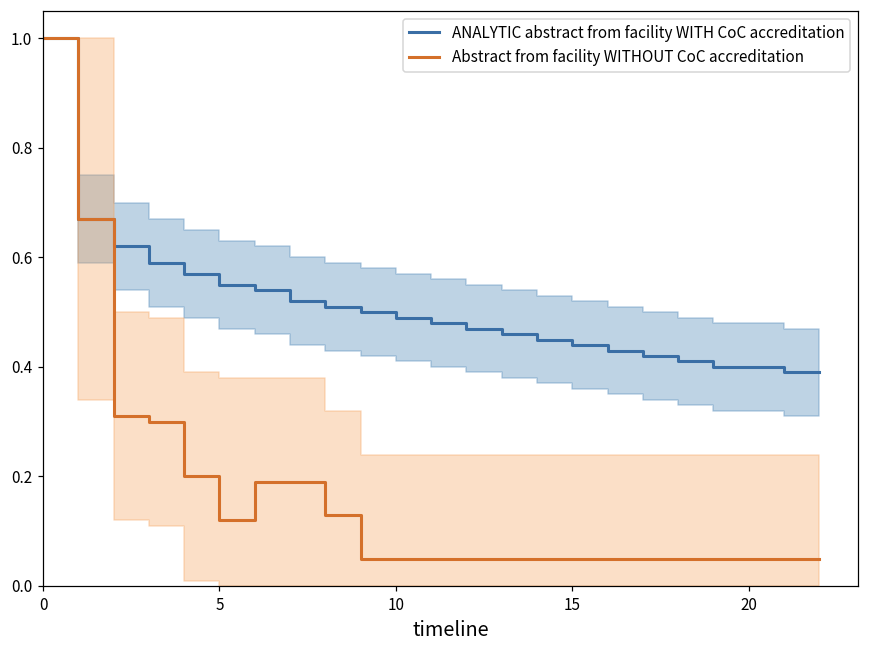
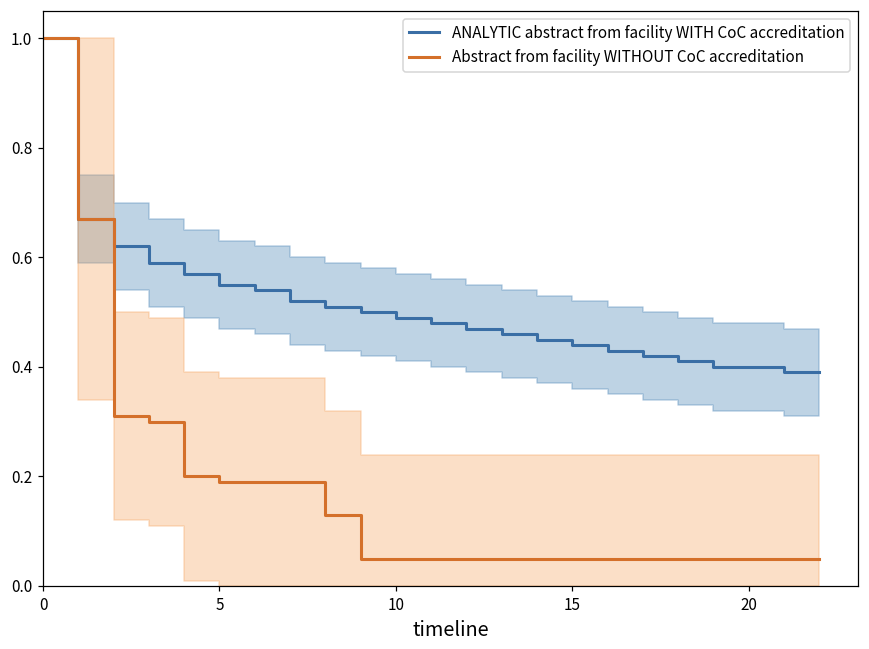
Abstract from facility WITHOUT CoC accreditation, 5: 0.12 -> 0.19
